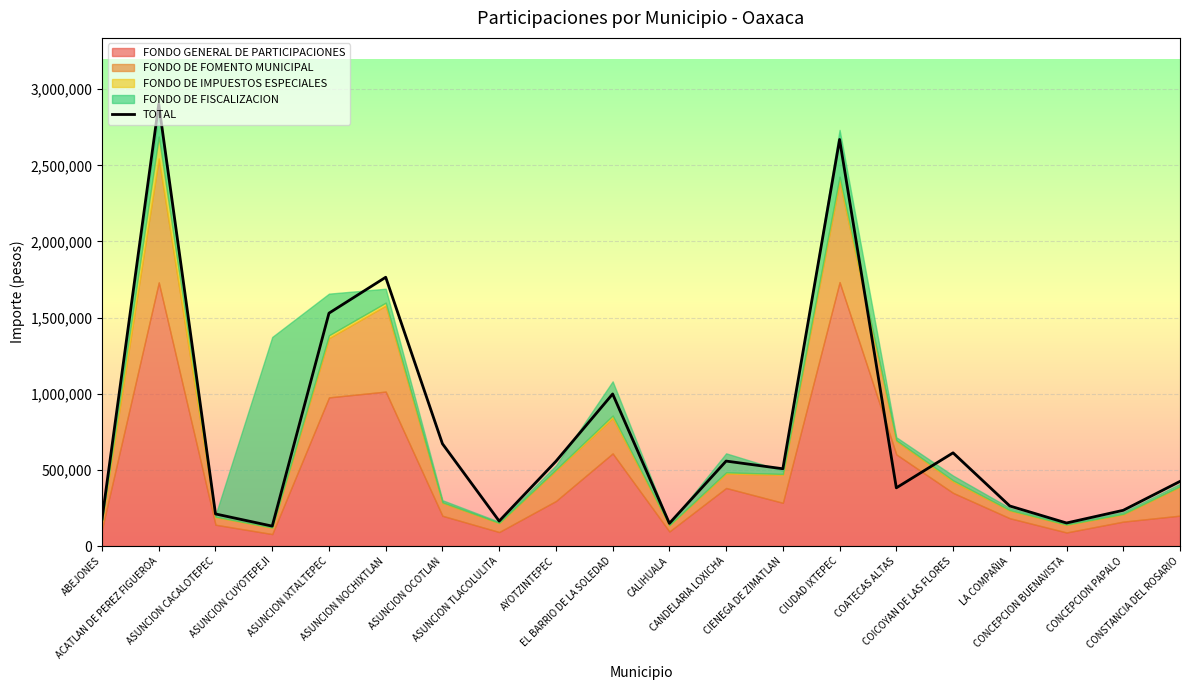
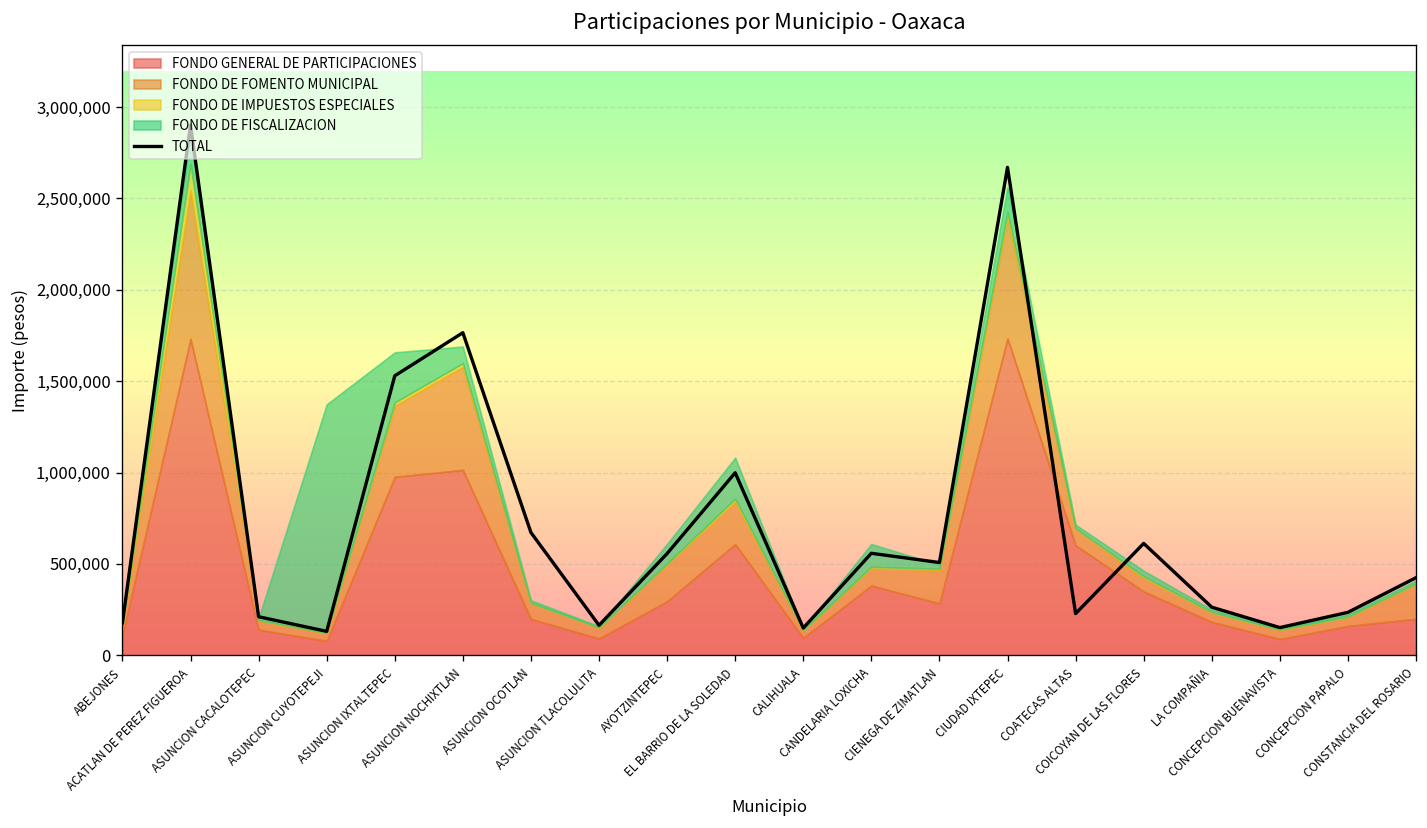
FONDO DE FISCALIZACION, AYOTZINTEPEC: 30,000 -> 110,000
FONDO DE FISCALIZACION, CIUDAD IXTEPEC: 310,000 -> 140,000
TOTAL, COATECAS ALTAS: 380,000 -> 230,000
